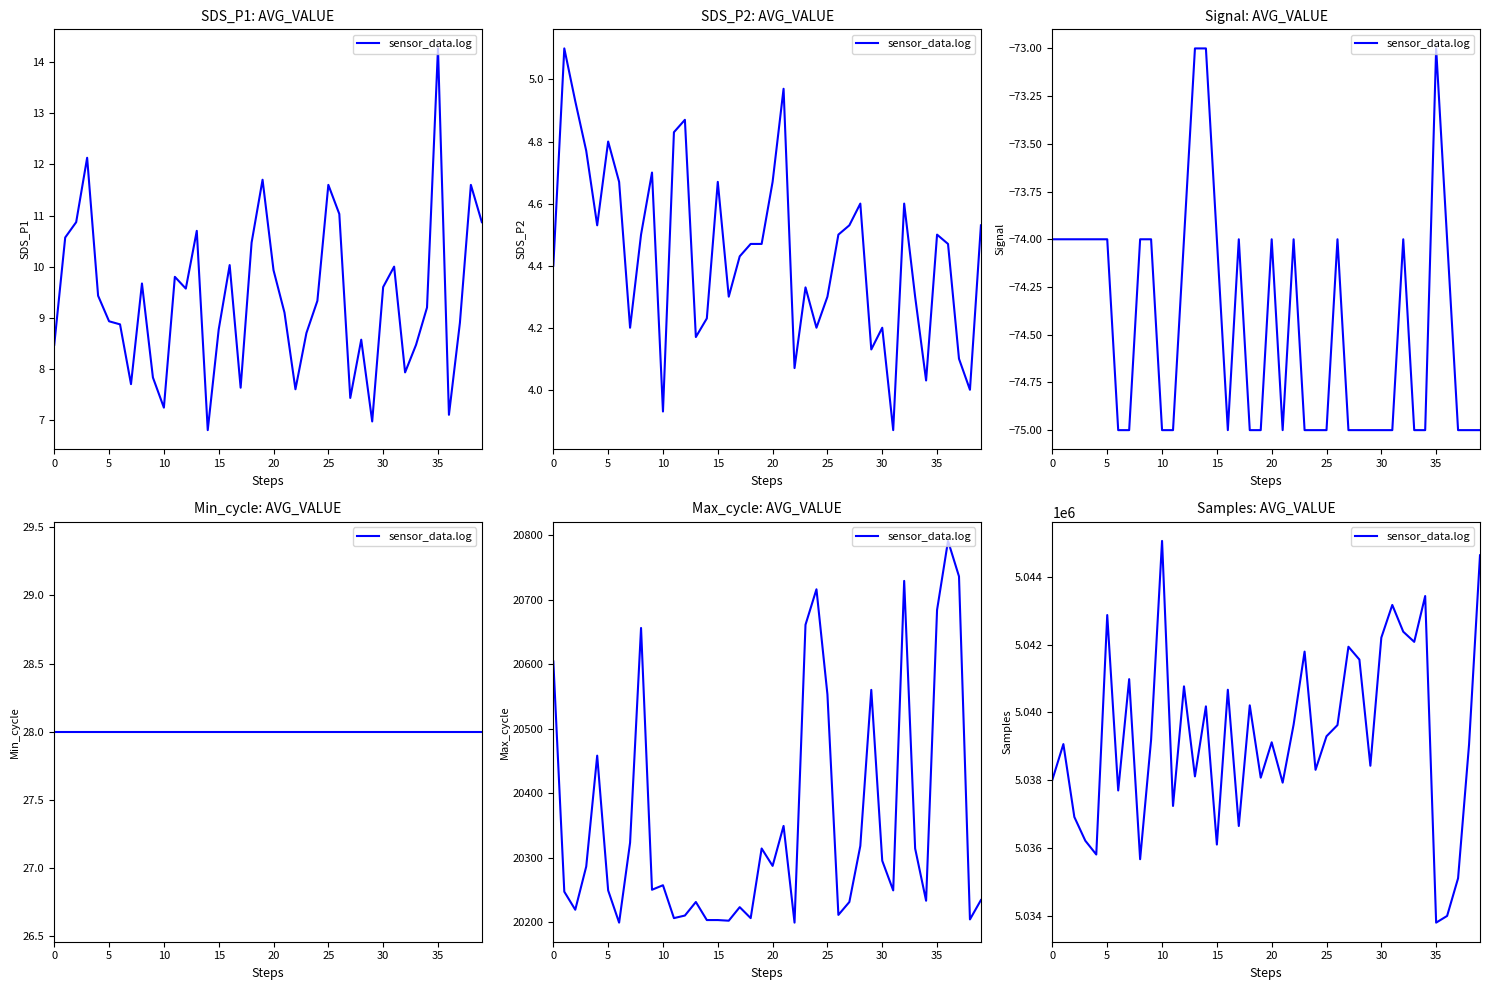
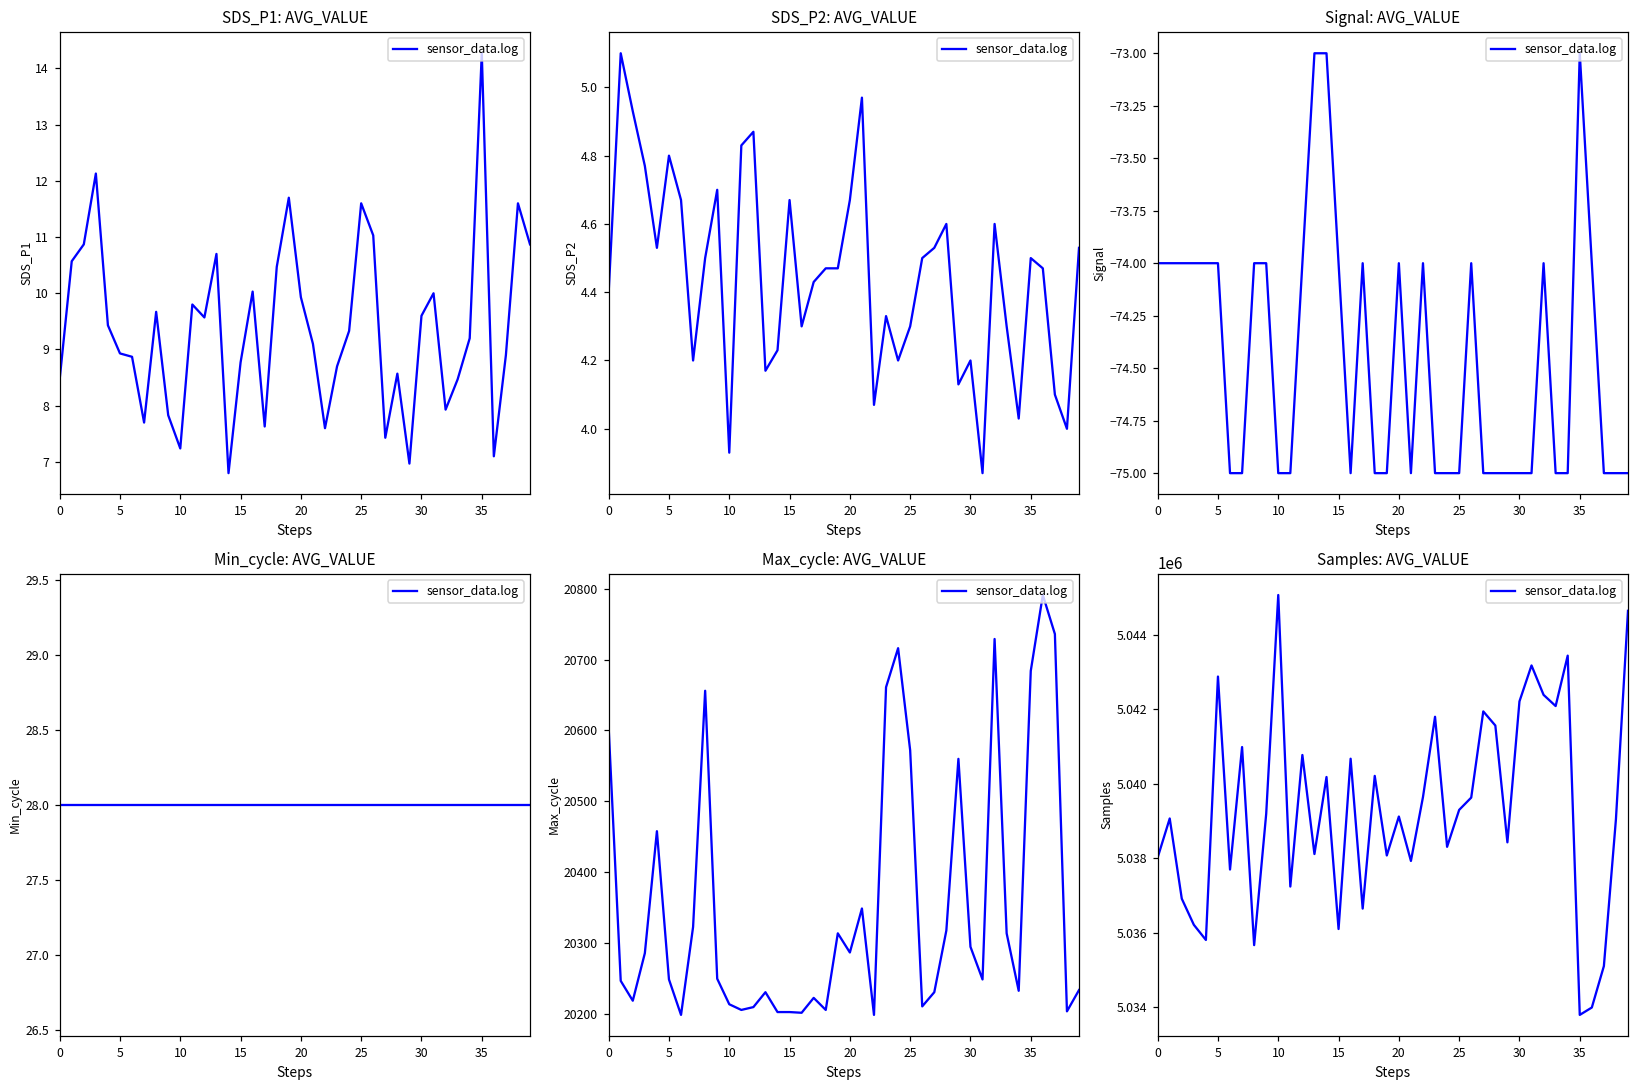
Max_cycle: AVG_VALUE, 10: 20260 -> 20210
Max_cycle: AVG_VALUE, 25: 20550 -> 20570
